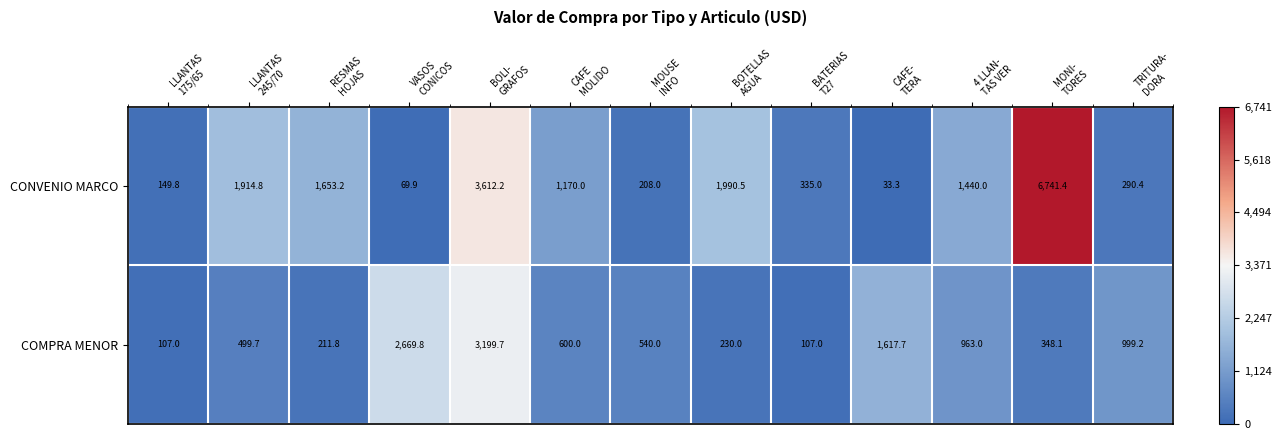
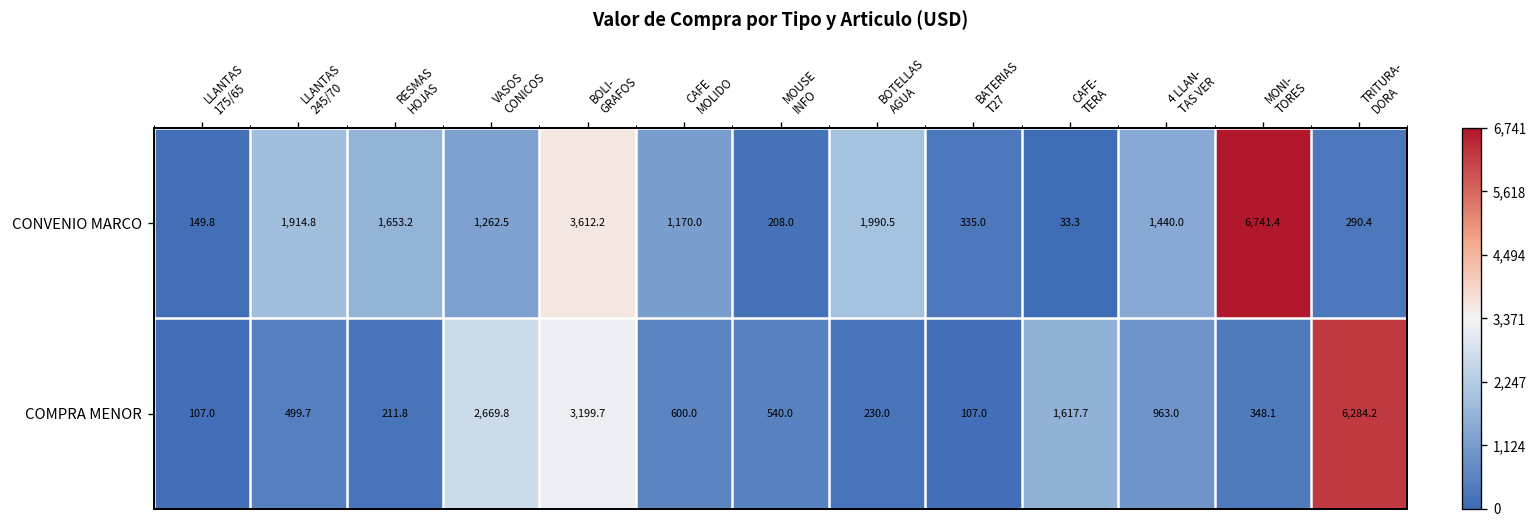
CONVENIO MARCO, VASOS CONICOS: 69.9 -> 1,262.5
COMPRA MENOR, TRITURA- DORA: 999.2 -> 6,284.2
